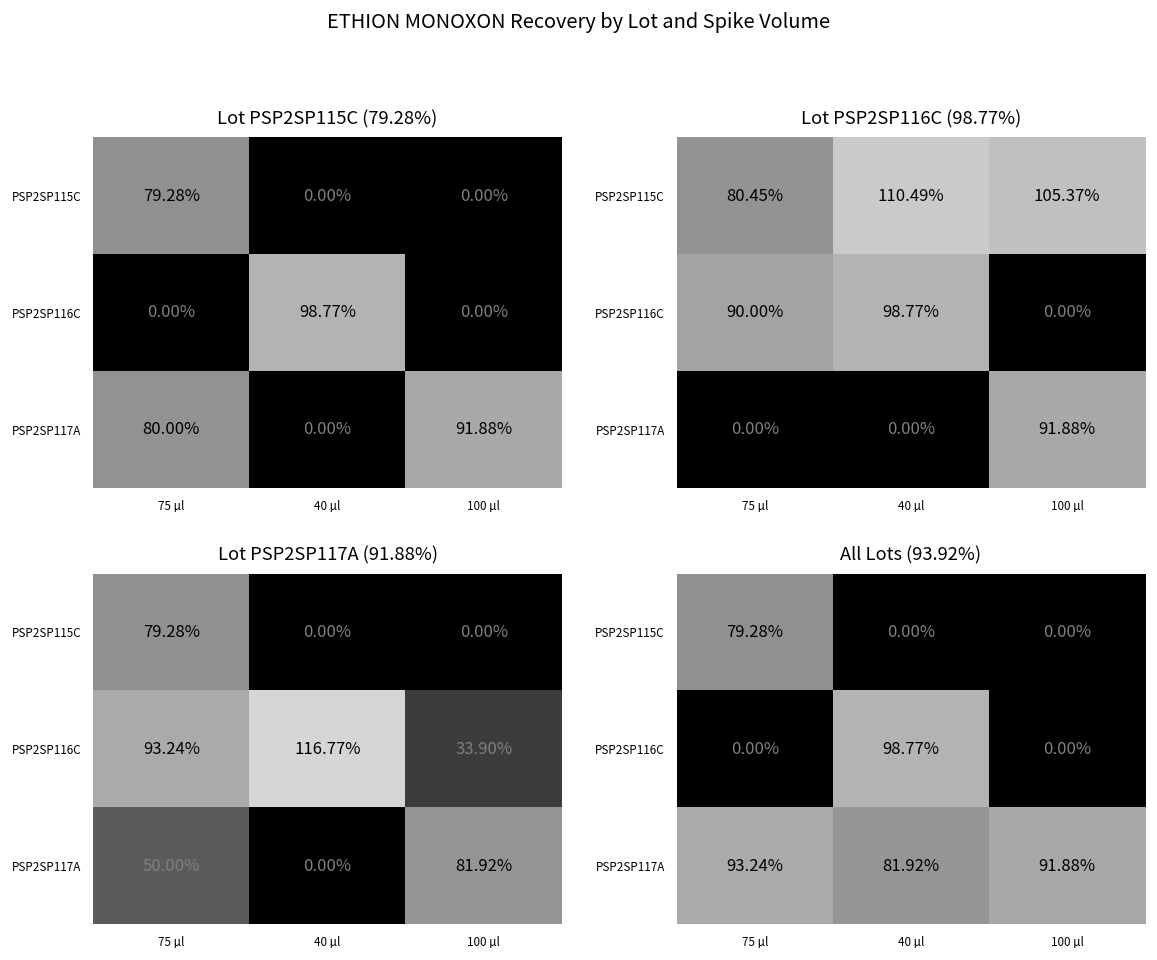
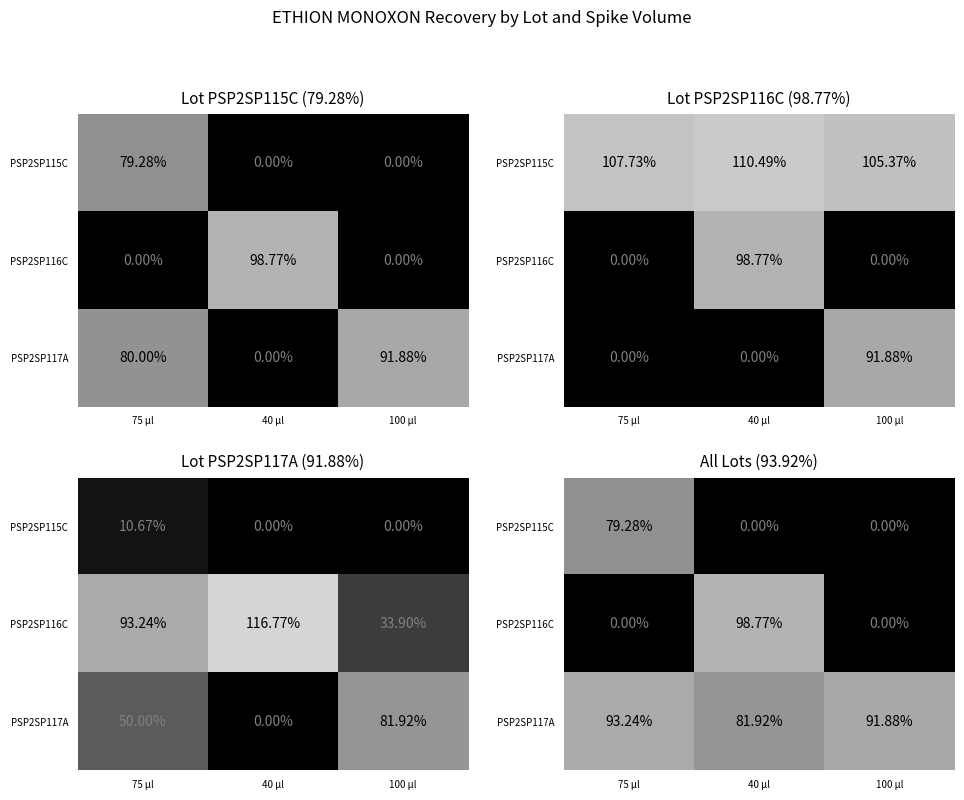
Lot PSP2SP116C (98.77%), PSP2SP115C, 75 µl: 80.45% -> 107.73%
Lot PSP2SP116C (98.77%), PSP2SP116C, 75 µl: 90.00% -> 0.00%
Lot PSP2SP117A (91.88%), PSP2SP115C, 75 µl: 79.28% -> 10.67%
